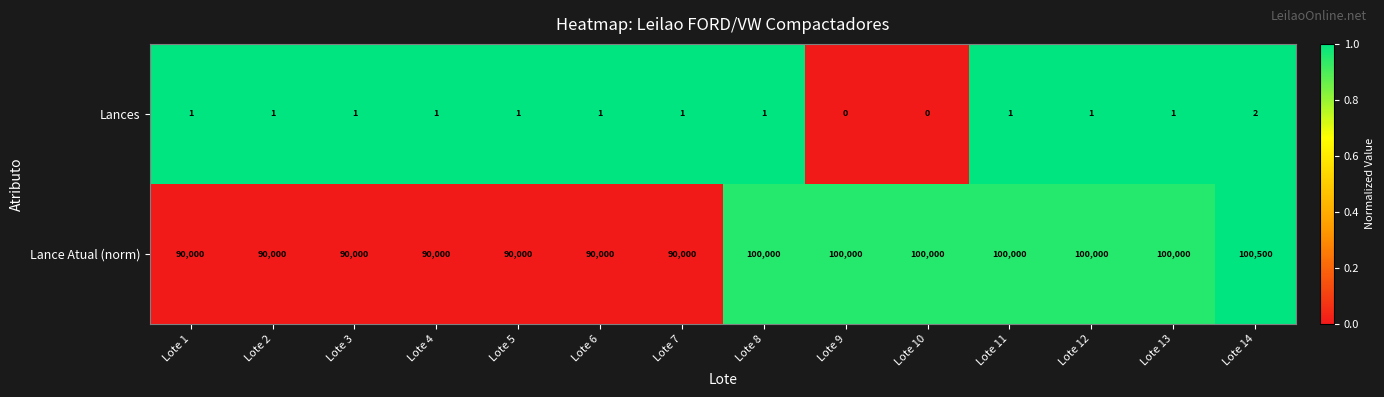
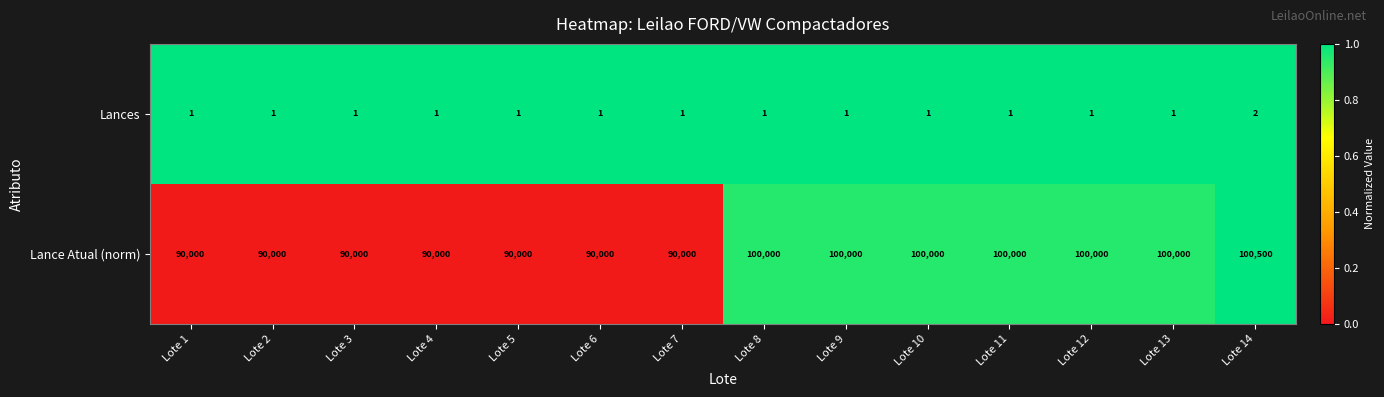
Lances, Lote 9: 0 -> 1
Lances, Lote 10: 0 -> 1
